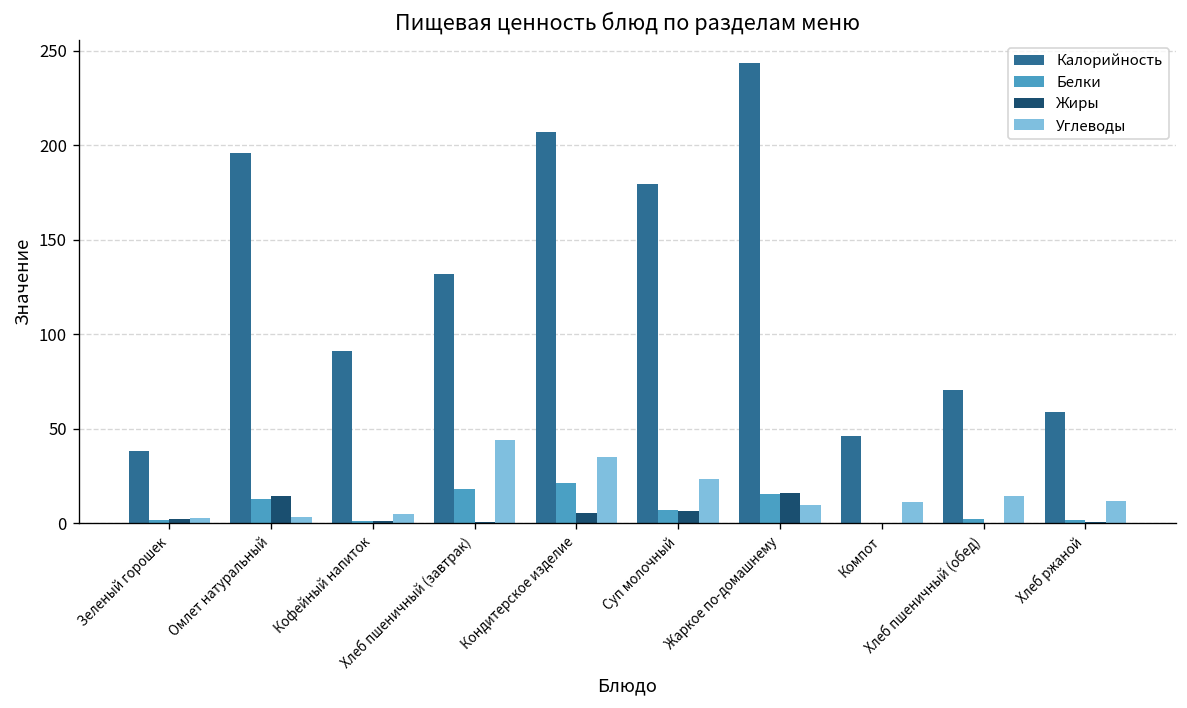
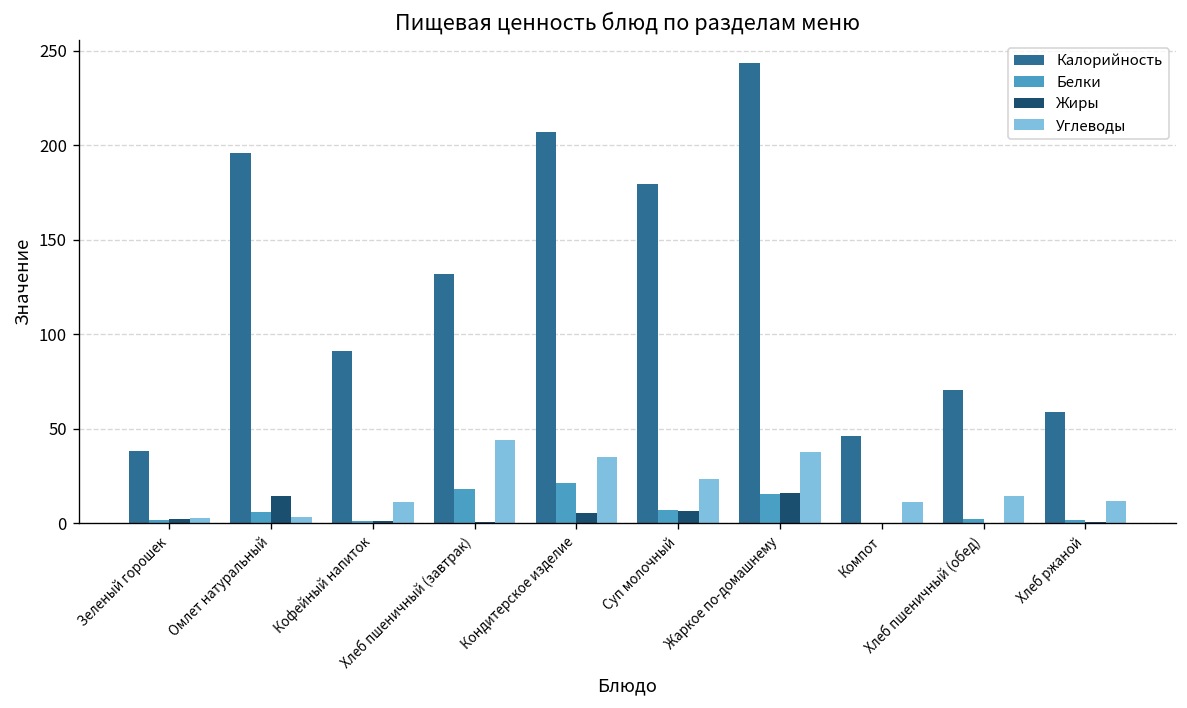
Белки, Омлет натуральный: 13 -> 6
Углеводы, Кофейный напиток: 5 -> 11
Углеводы, Жаркое по-домашнему: 10 -> 38
